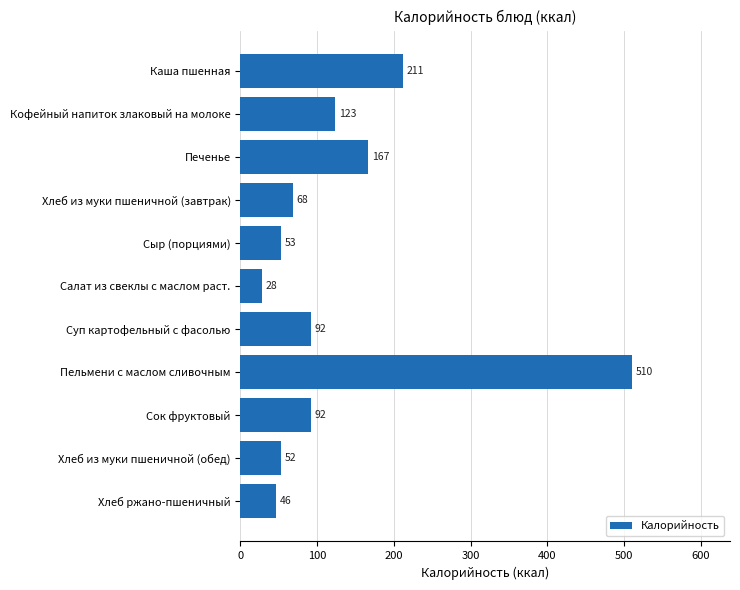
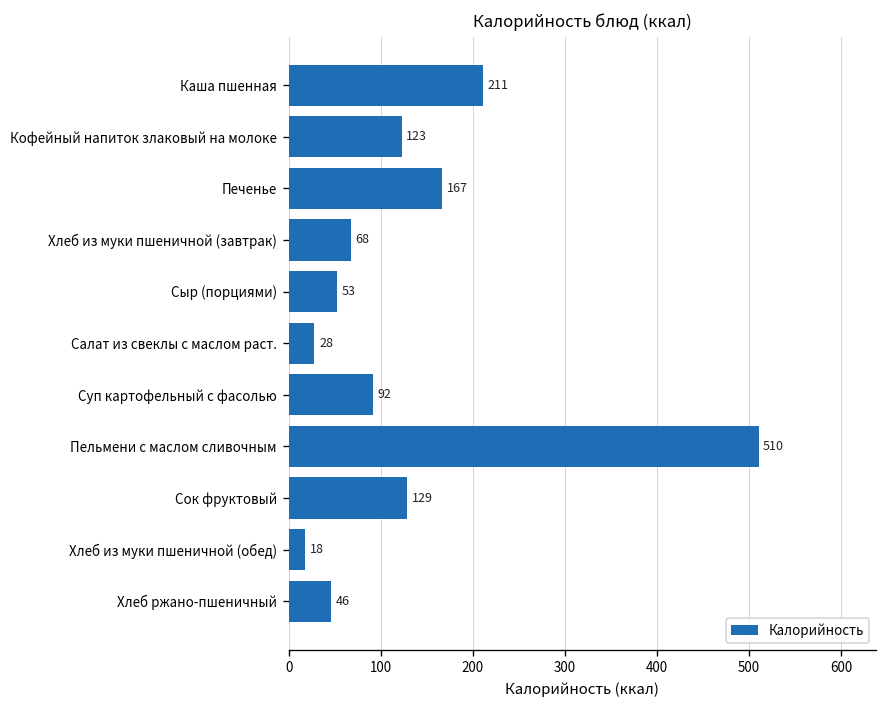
Сок фруктовый: 92 -> 129
Хлеб из муки пшеничной (обед): 52 -> 18
